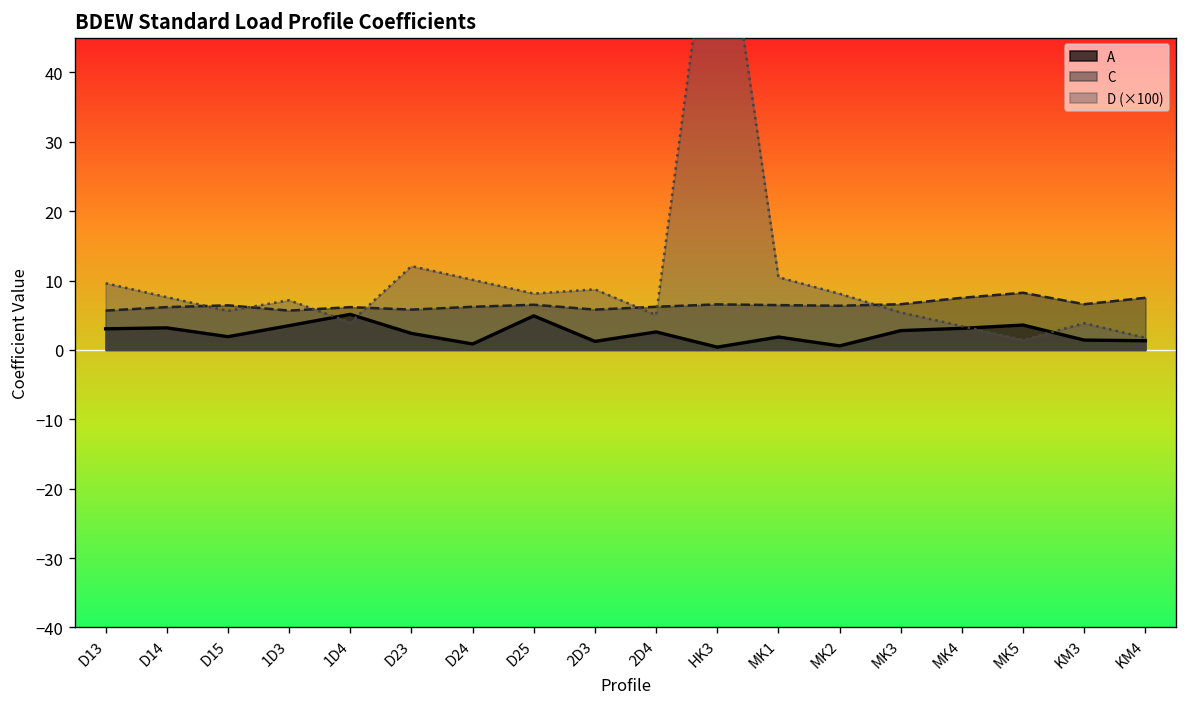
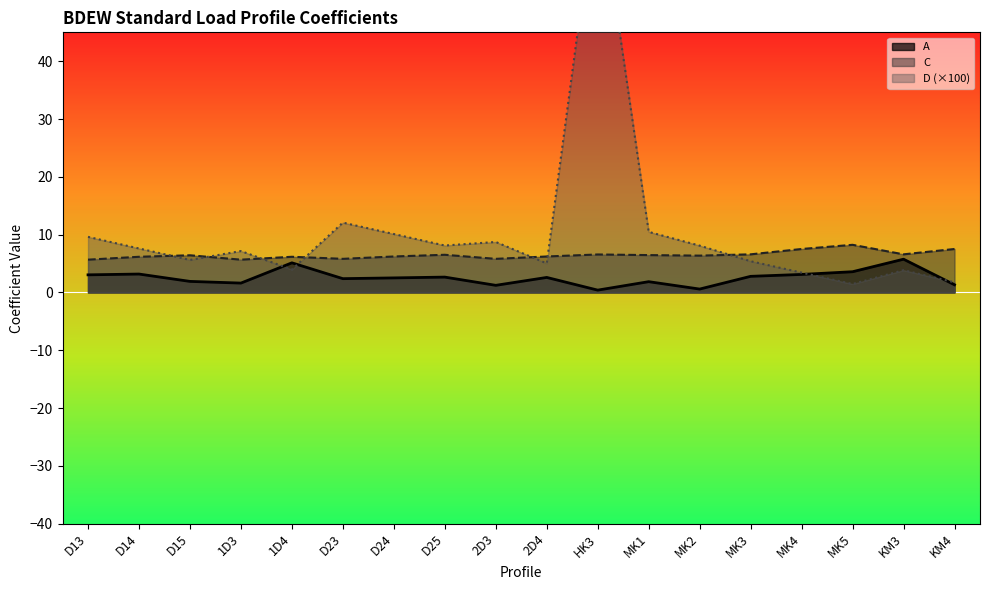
A, 1D3: 4 -> 2
A, D24: 1 -> 3
A, D25: 5 -> 3
A, KM3: 1 -> 6
